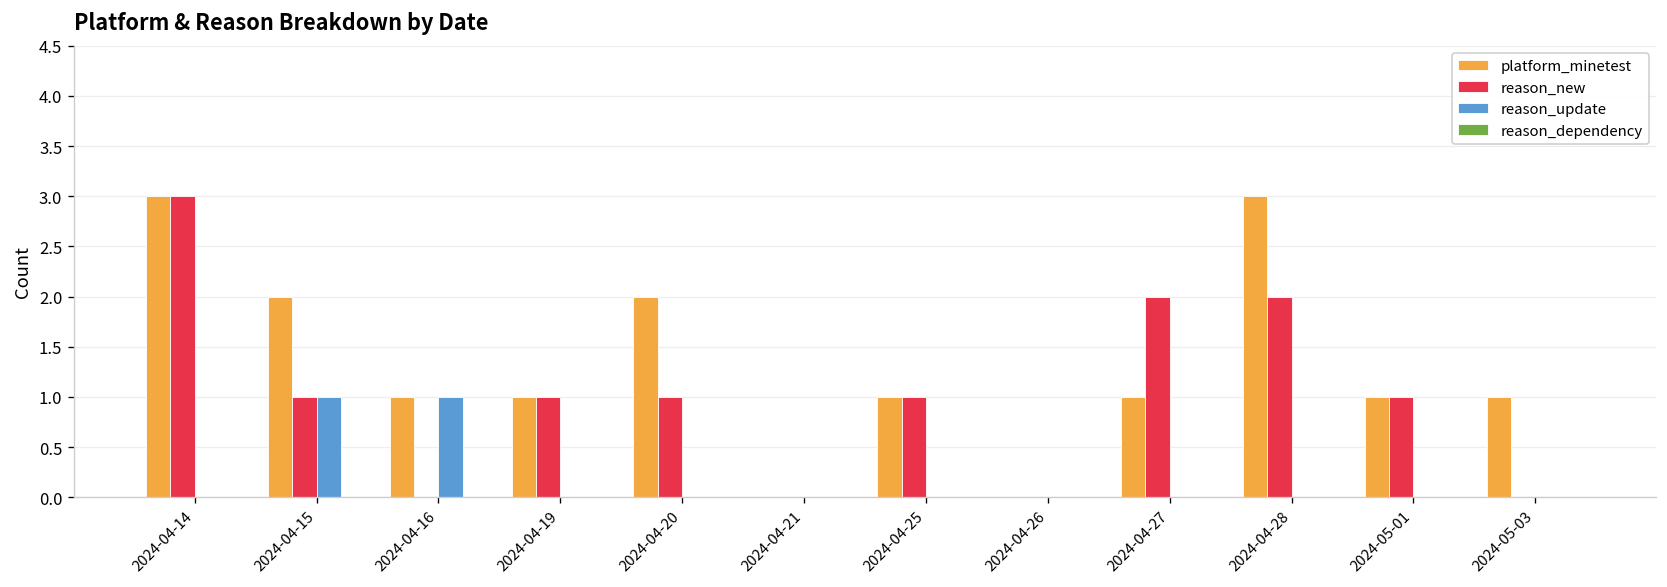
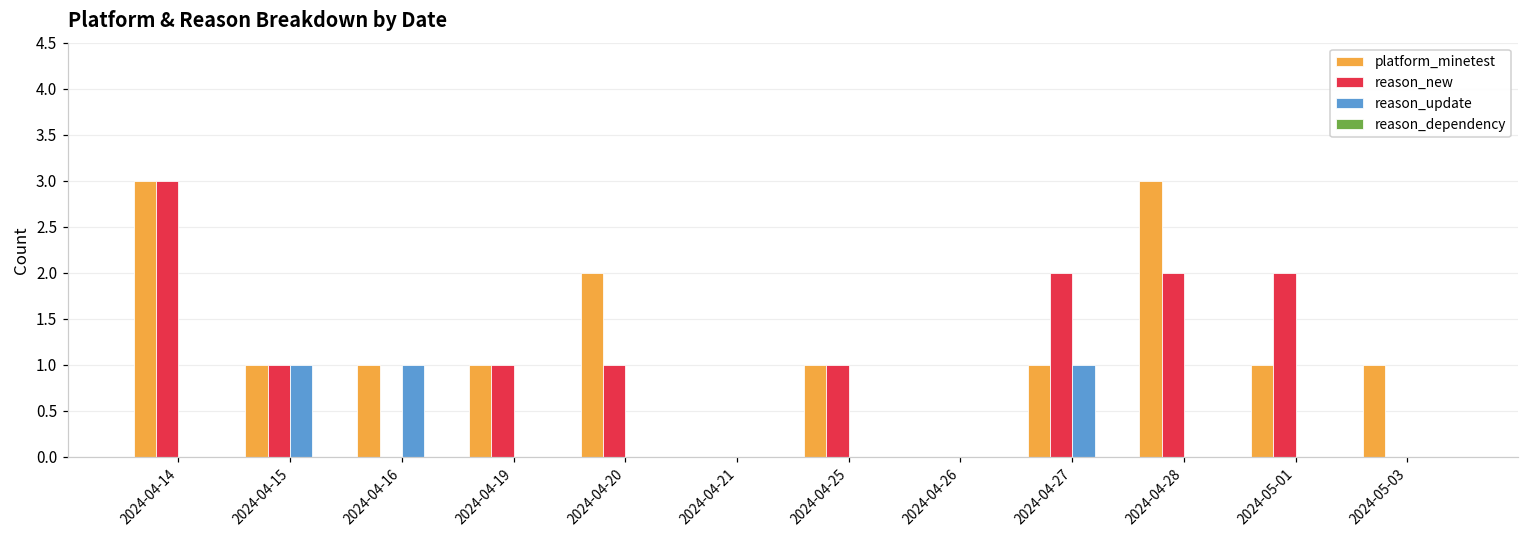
platform_minetest, 2024-04-15: 2 -> 1
reason_update, 2024-04-27: 0 -> 1
reason_new, 2024-05-01: 1 -> 2
